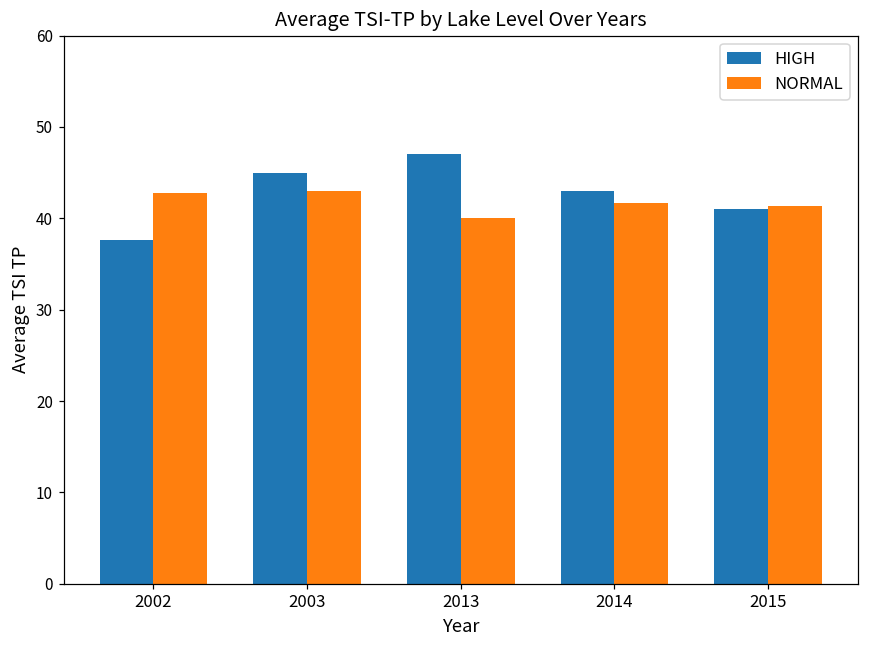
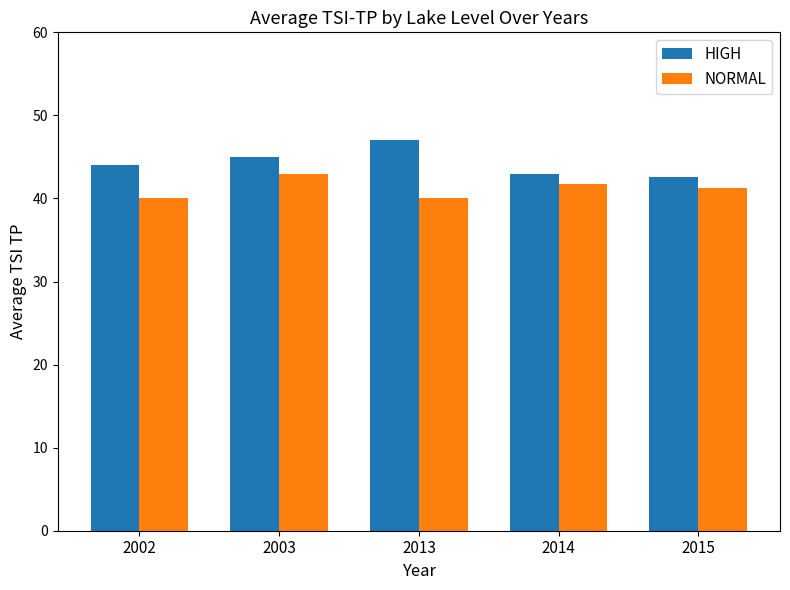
HIGH, 2002: 38 -> 44
NORMAL, 2002: 43 -> 40
HIGH, 2015: 41 -> 43
